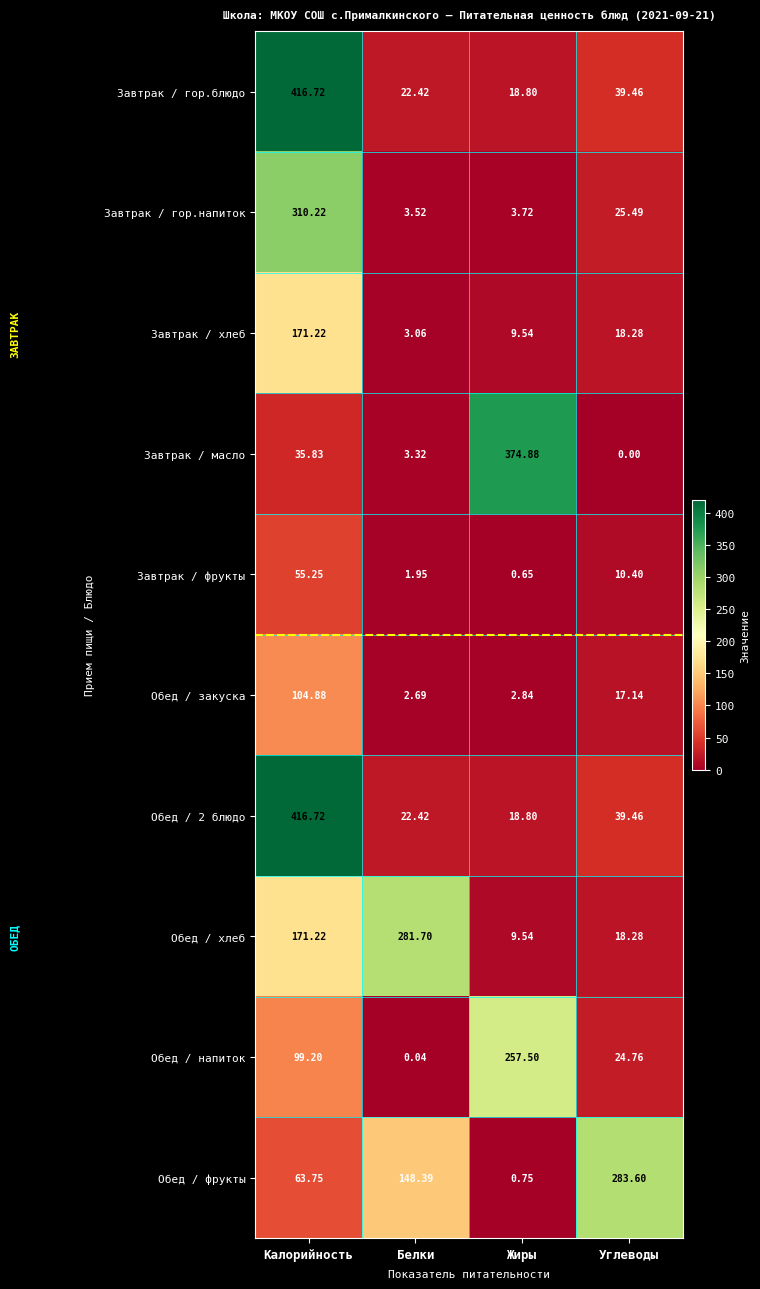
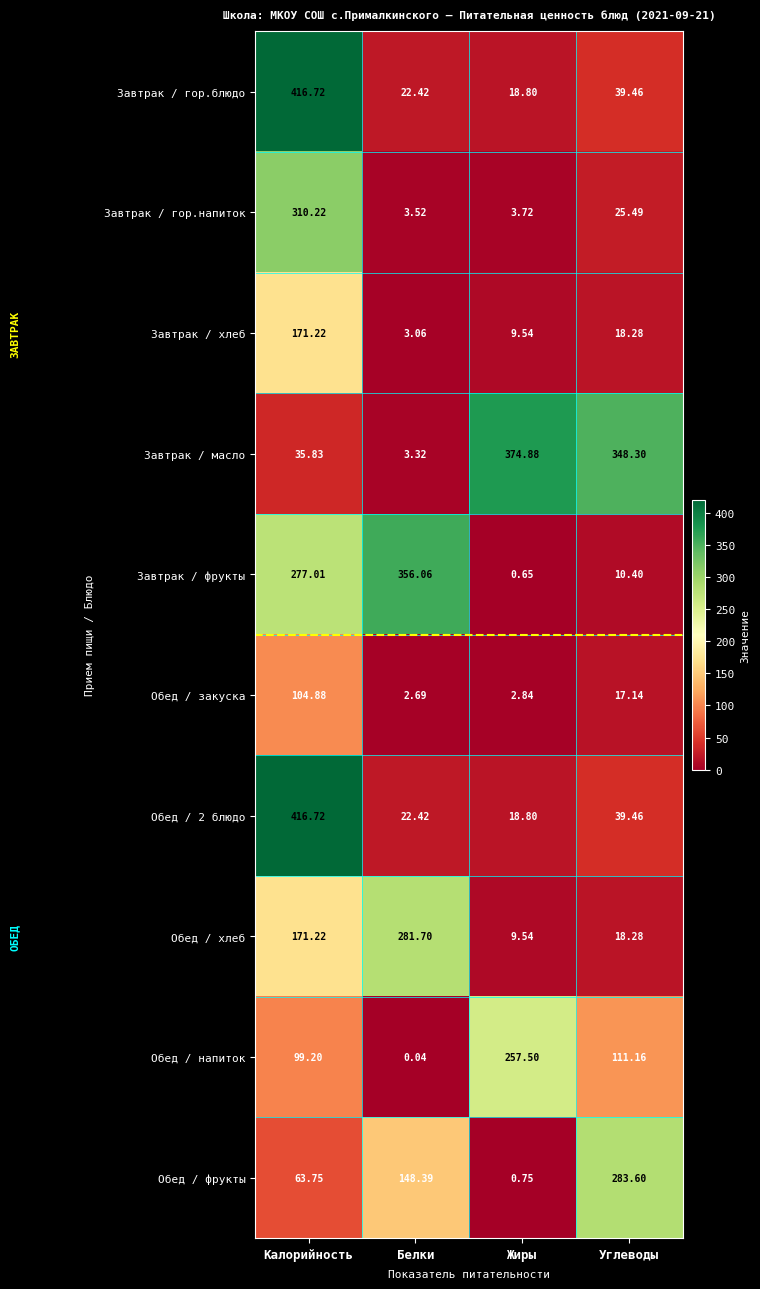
Завтрак / масло, Углеводы: 0.00 -> 348.30
Завтрак / фрукты, Калорийность: 55.25 -> 277.01
Завтрак / фрукты, Белки: 1.95 -> 356.06
Обед / напиток, Углеводы: 24.76 -> 111.16
